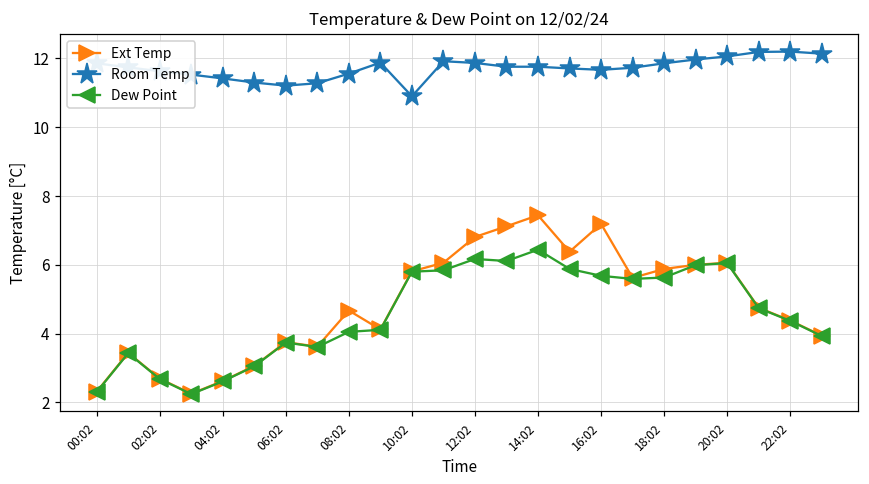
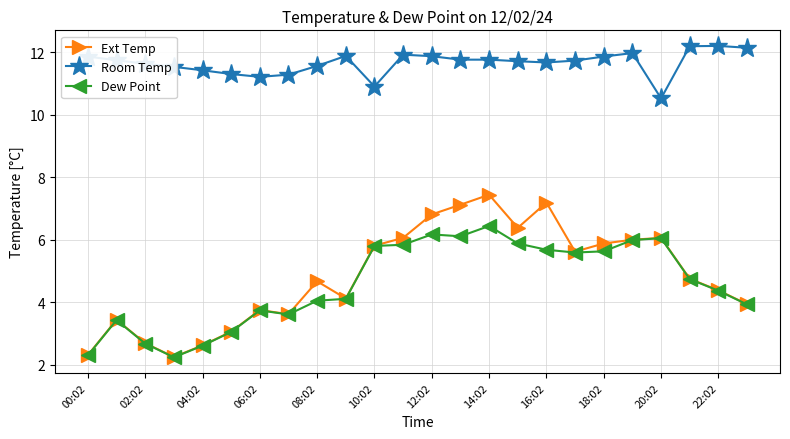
Room Temp, 20:02: 12.1 -> 10.5
